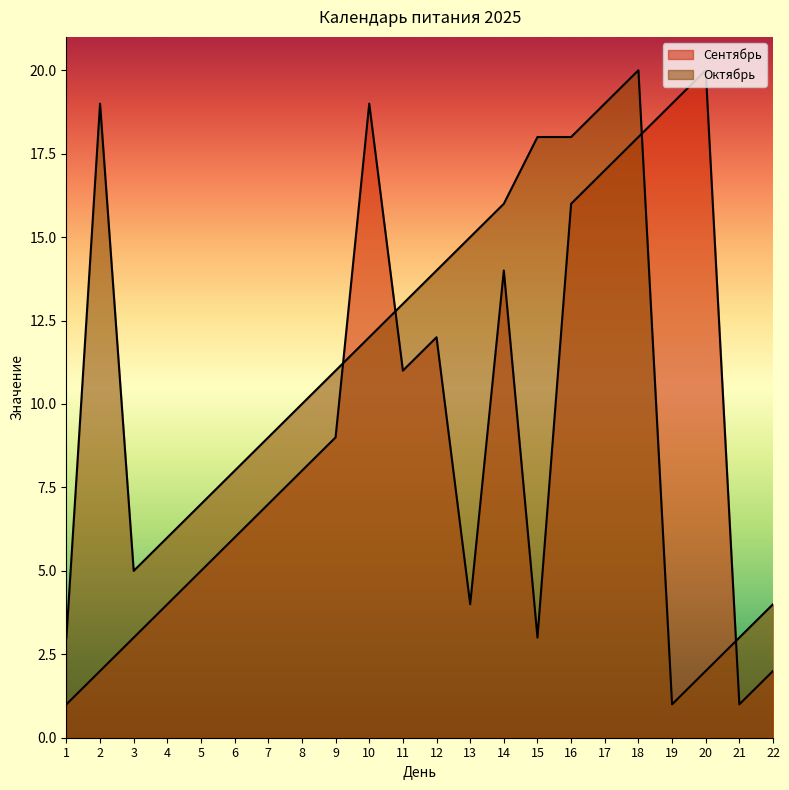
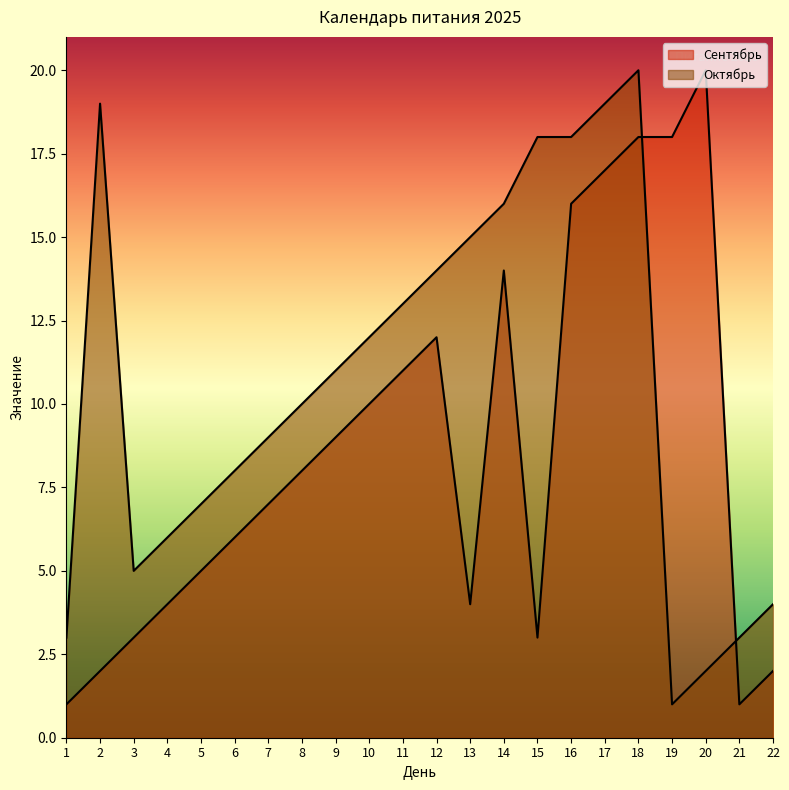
Сентябрь, 10: 19 -> 10
Сентябрь, 19: 19 -> 18
